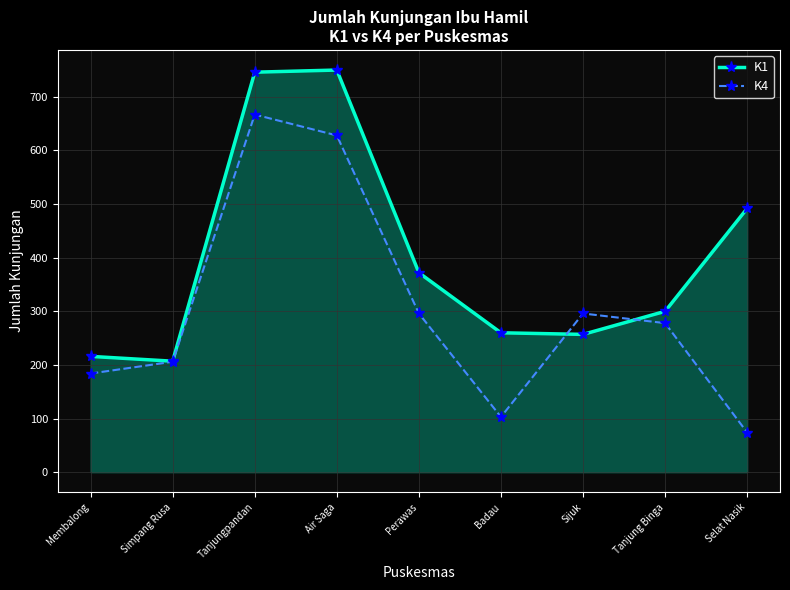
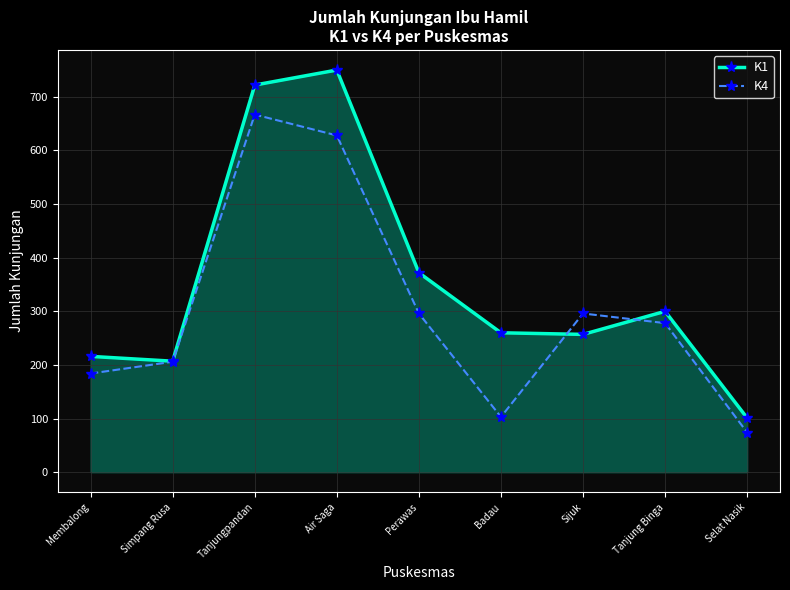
K1, Tanjungpandan: 750 -> 720
K1, Selat Nasik: 490 -> 100
